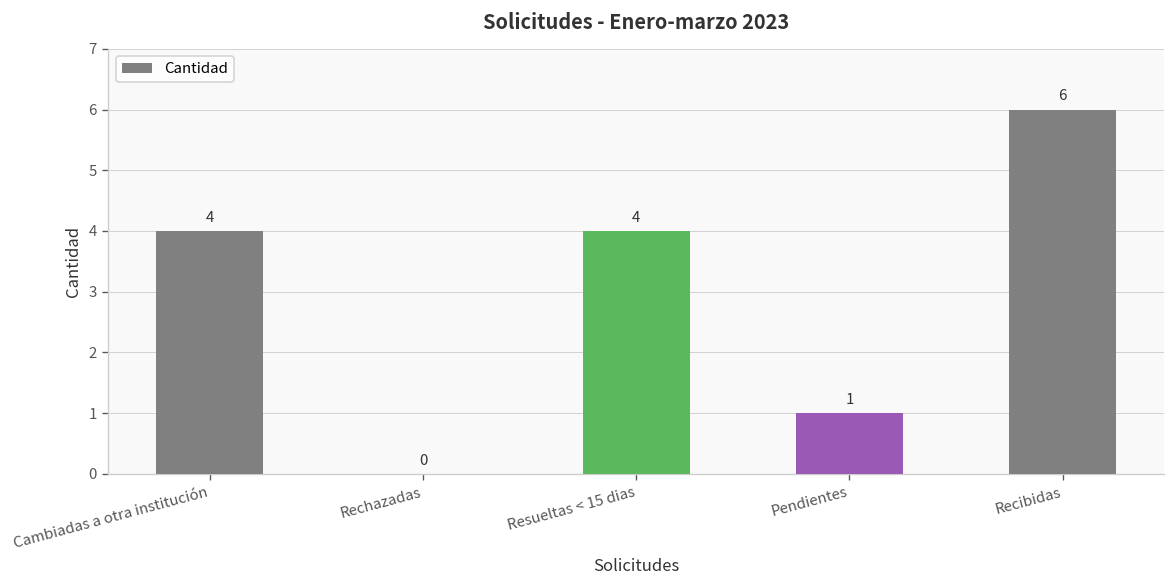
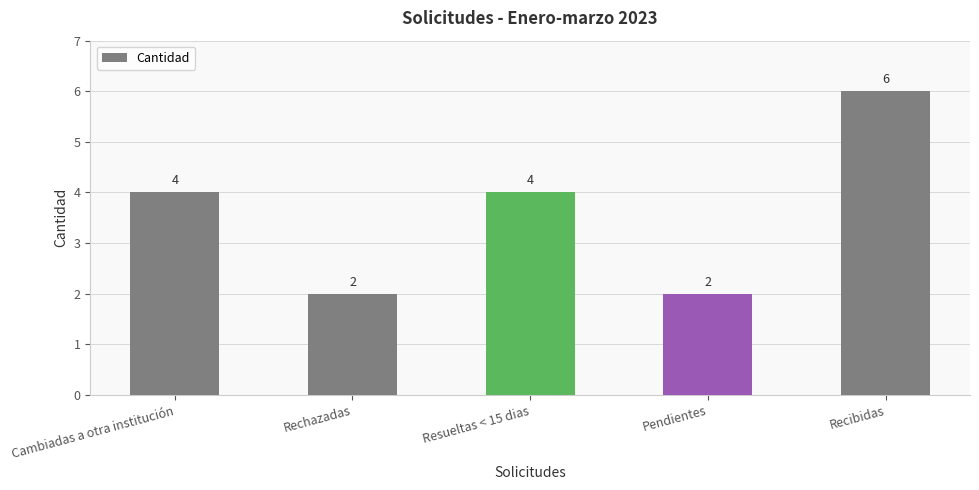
Rechazadas: 0 -> 2
Pendientes: 1 -> 2
